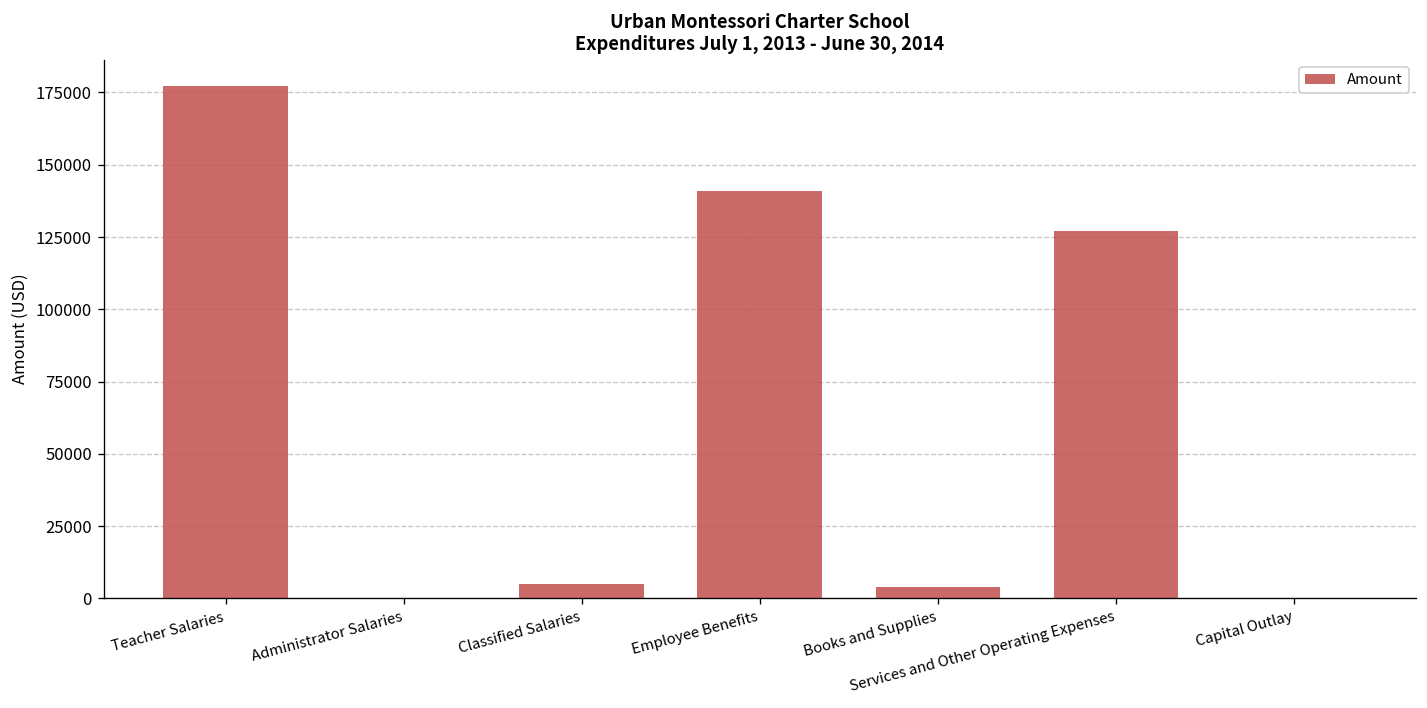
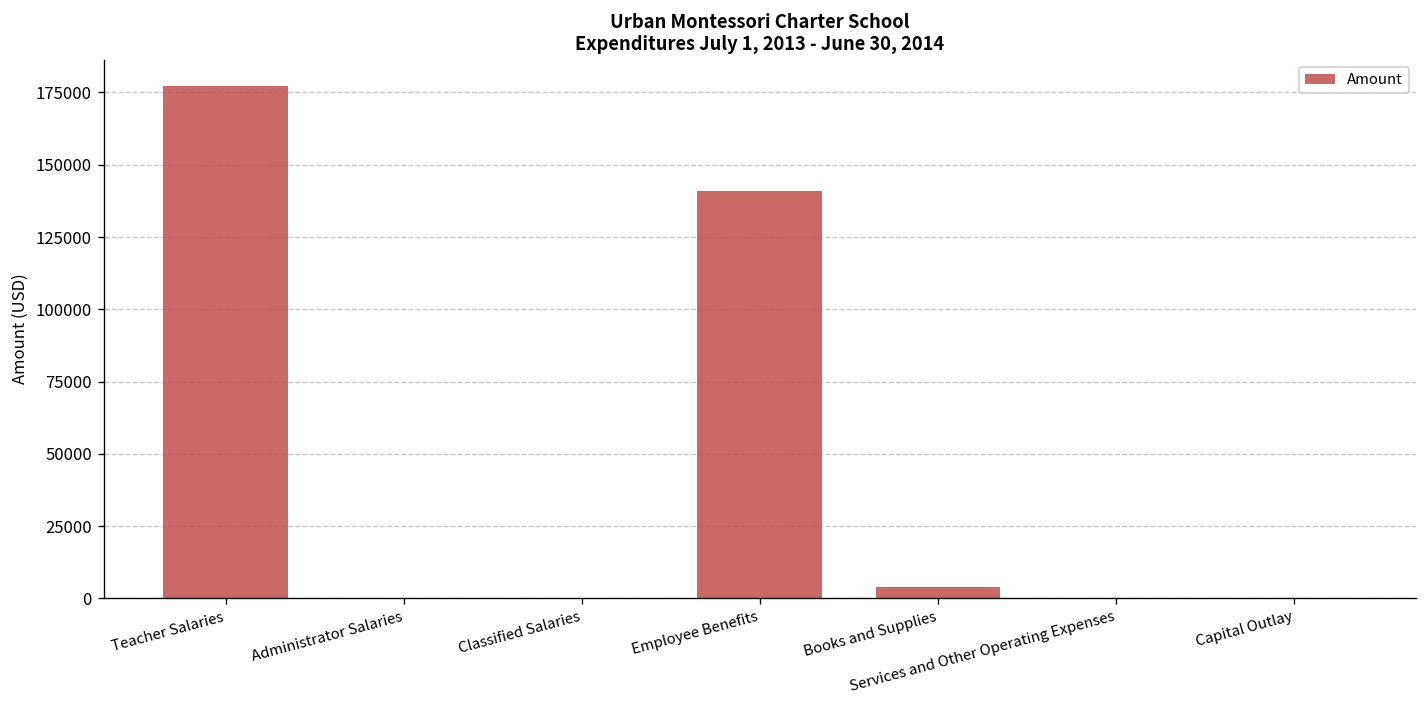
Classified Salaries: 5000 -> 0
Services and Other Operating Expenses: 127000 -> 0
